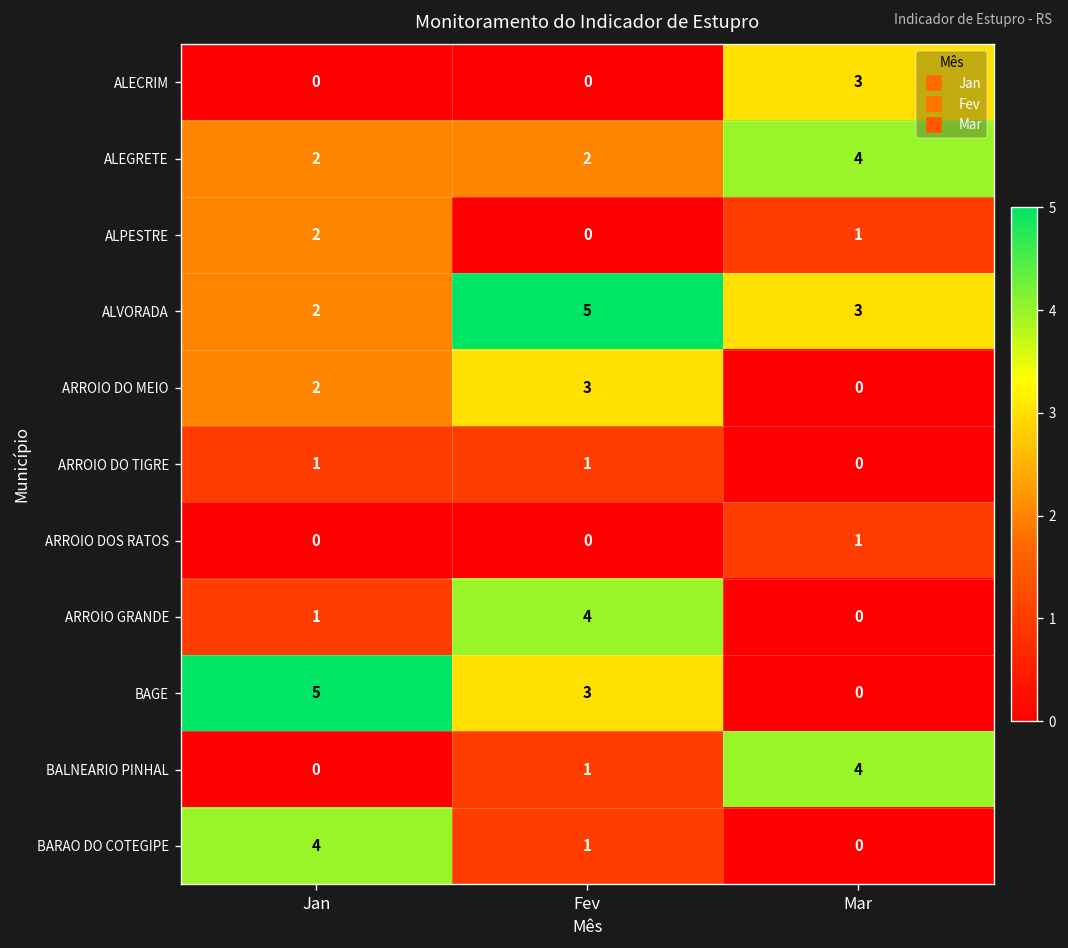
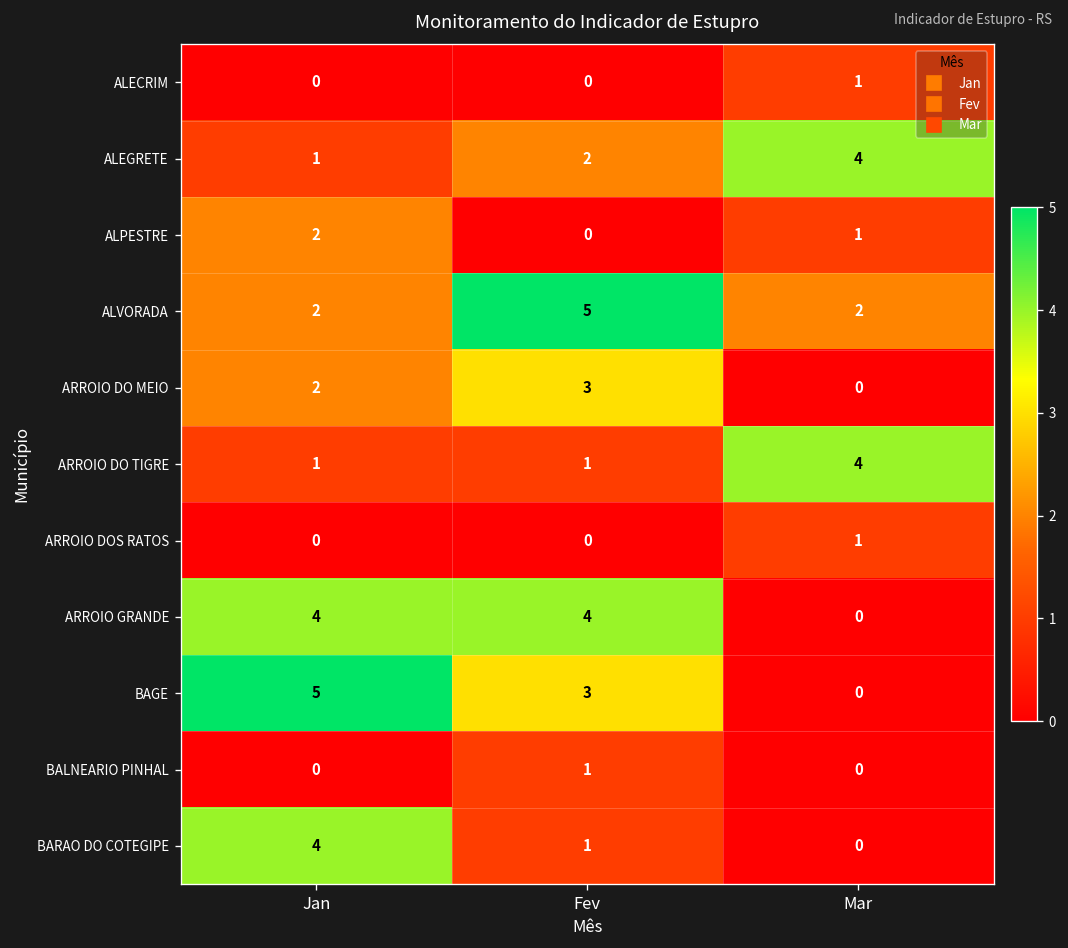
ALECRIM, Mar: 3 -> 1
ALEGRETE, Jan: 2 -> 1
ALVORADA, Mar: 3 -> 2
ARROIO DO TIGRE, Mar: 0 -> 4
ARROIO GRANDE, Jan: 1 -> 4
BALNEARIO PINHAL, Mar: 4 -> 0
